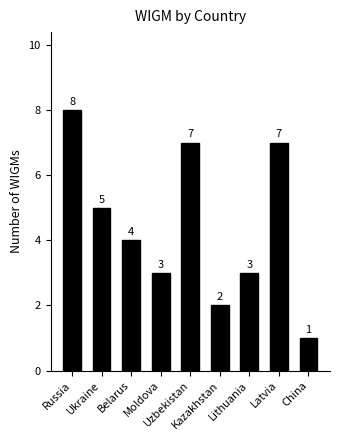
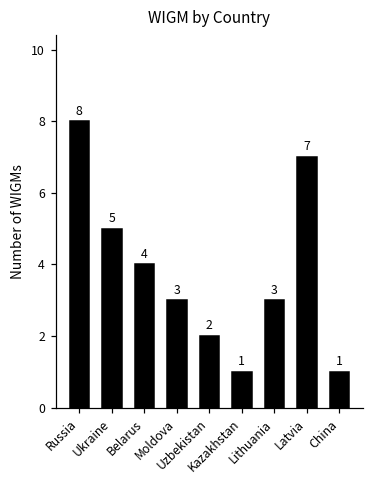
Uzbekistan: 7 -> 2
Kazakhstan: 2 -> 1
